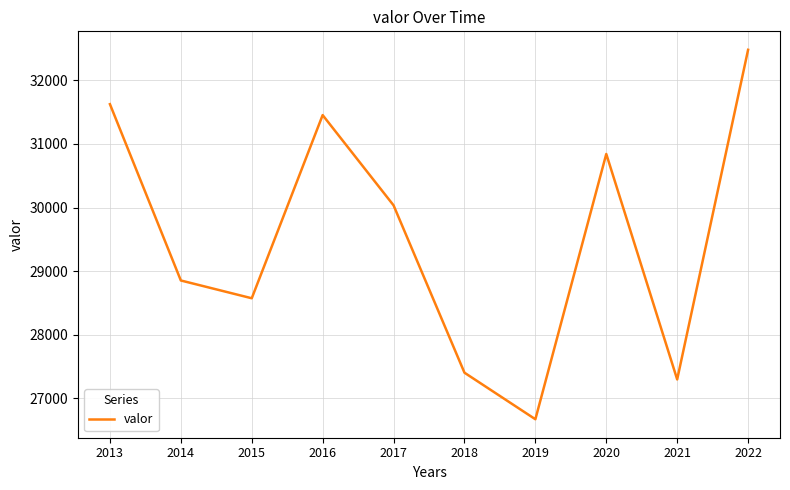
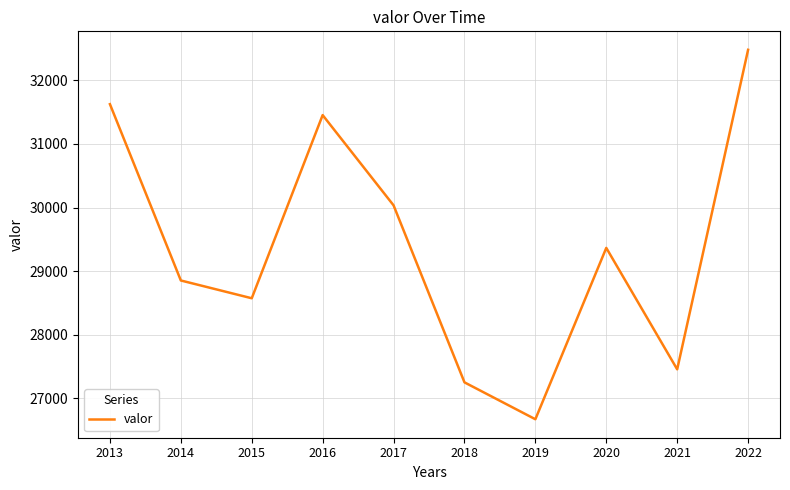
2018: 27400 -> 27200
2020: 30800 -> 29400
2021: 27300 -> 27500
